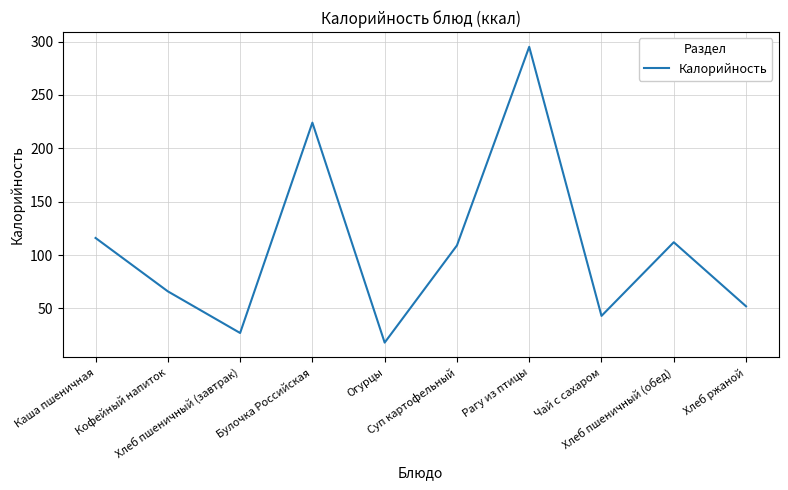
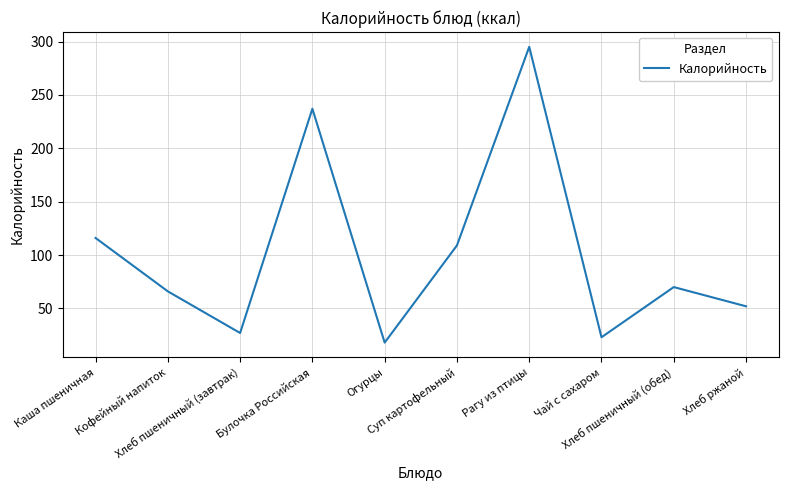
Булочка Российская: 224 -> 237
Чай с сахаром: 43 -> 23
Хлеб пшеничный (обед): 112 -> 70
